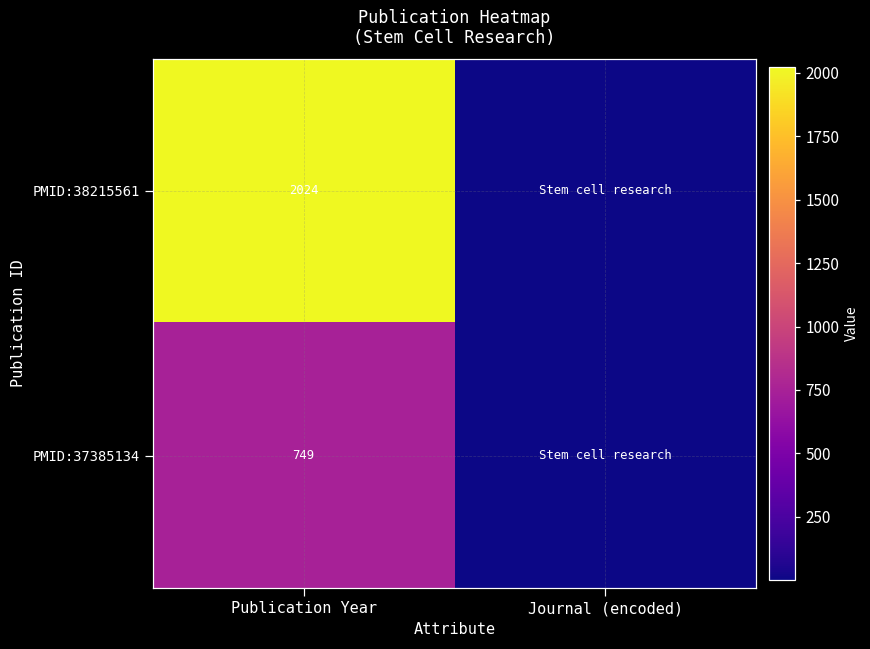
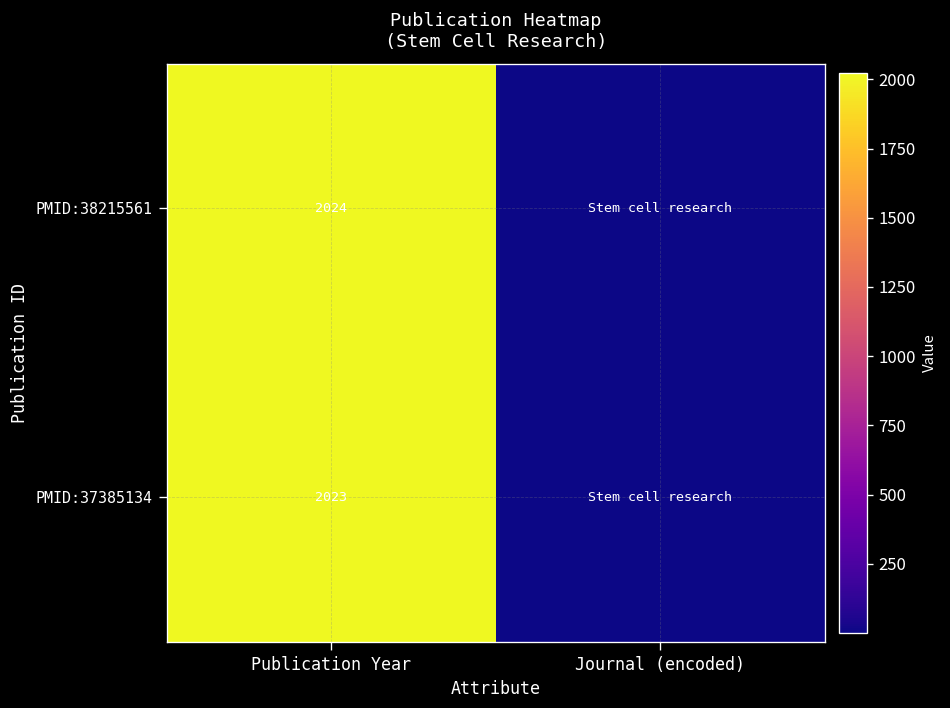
PMID:37385134, Publication Year: 749 -> 2023
